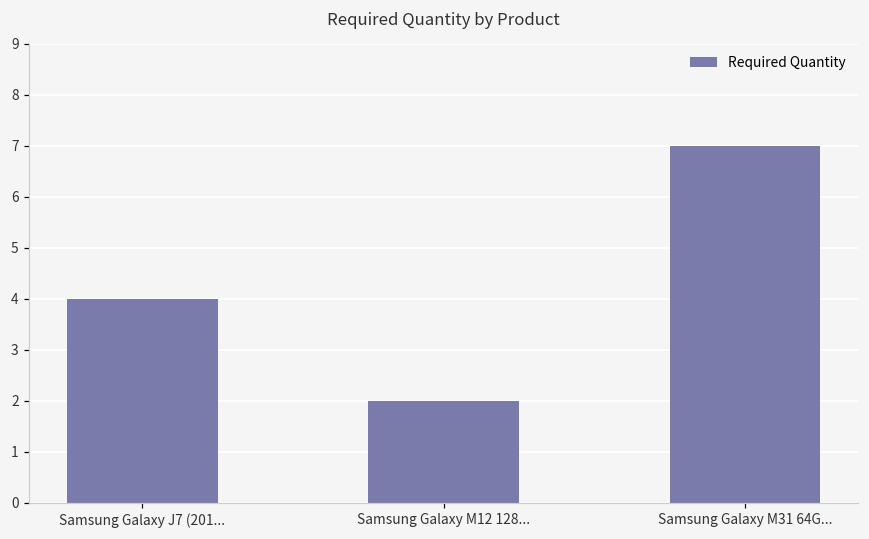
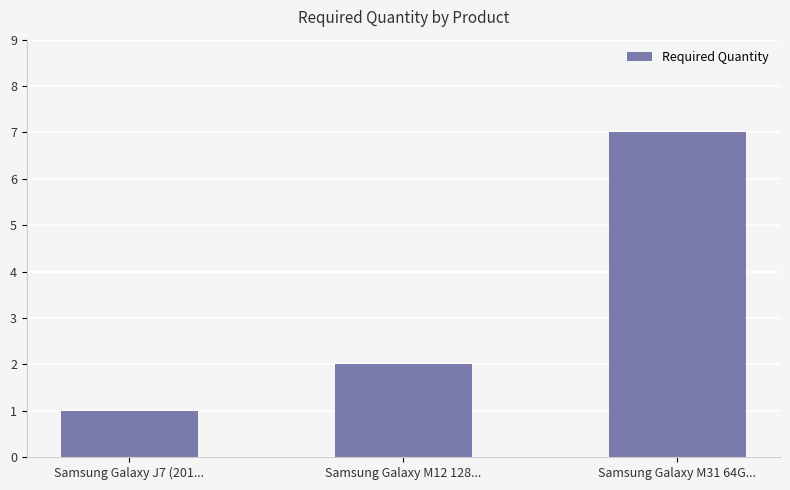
Samsung Galaxy J7 (201...: 4 -> 1
